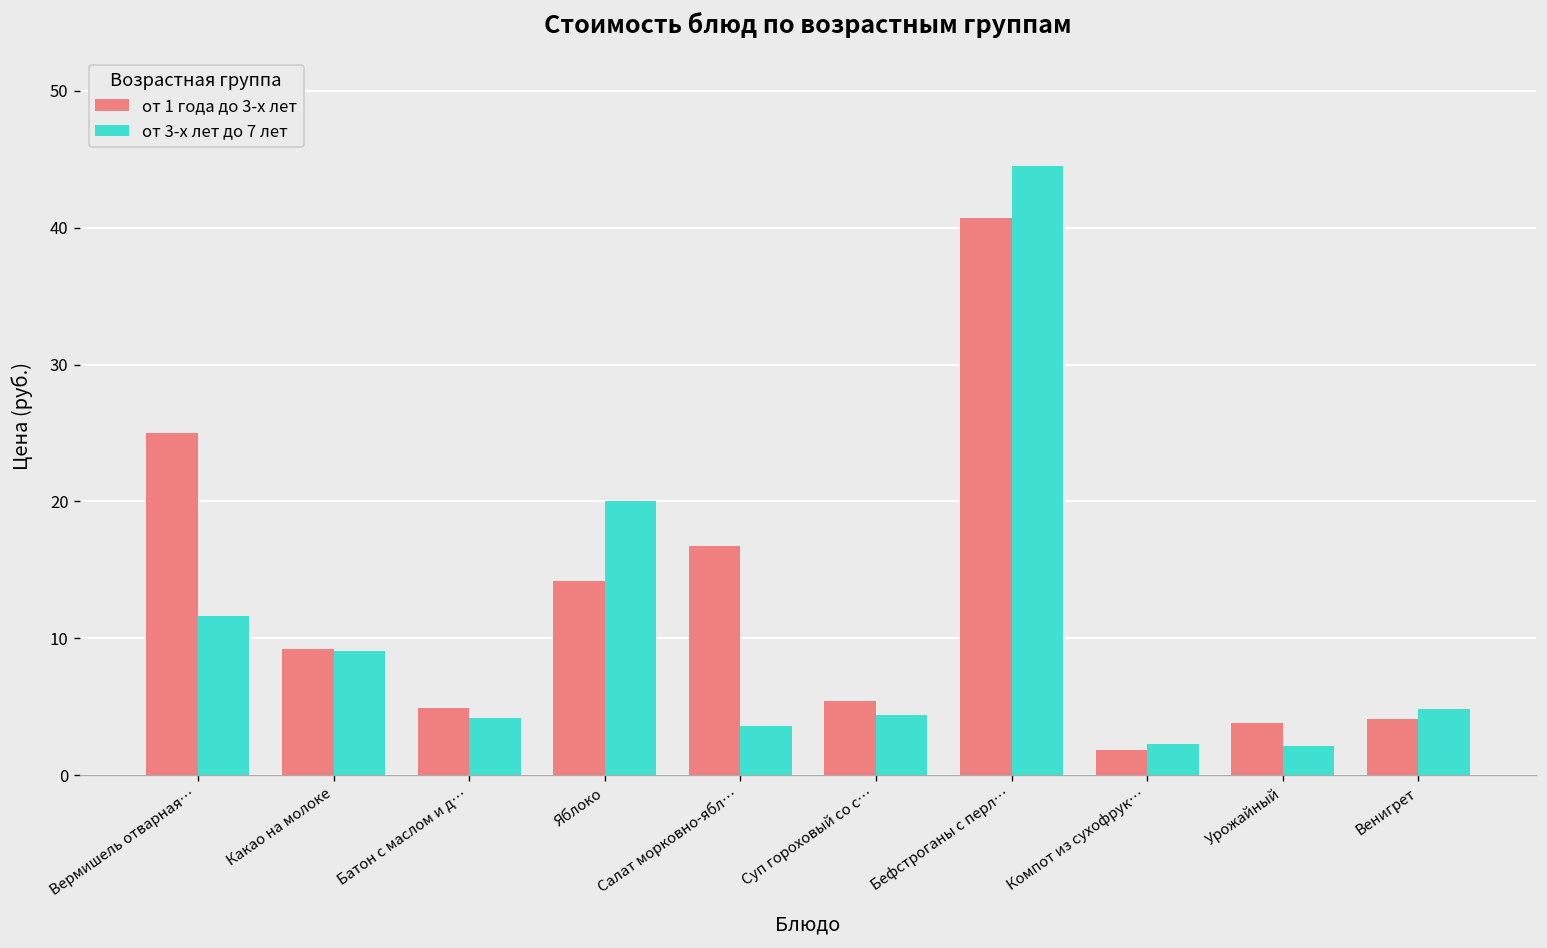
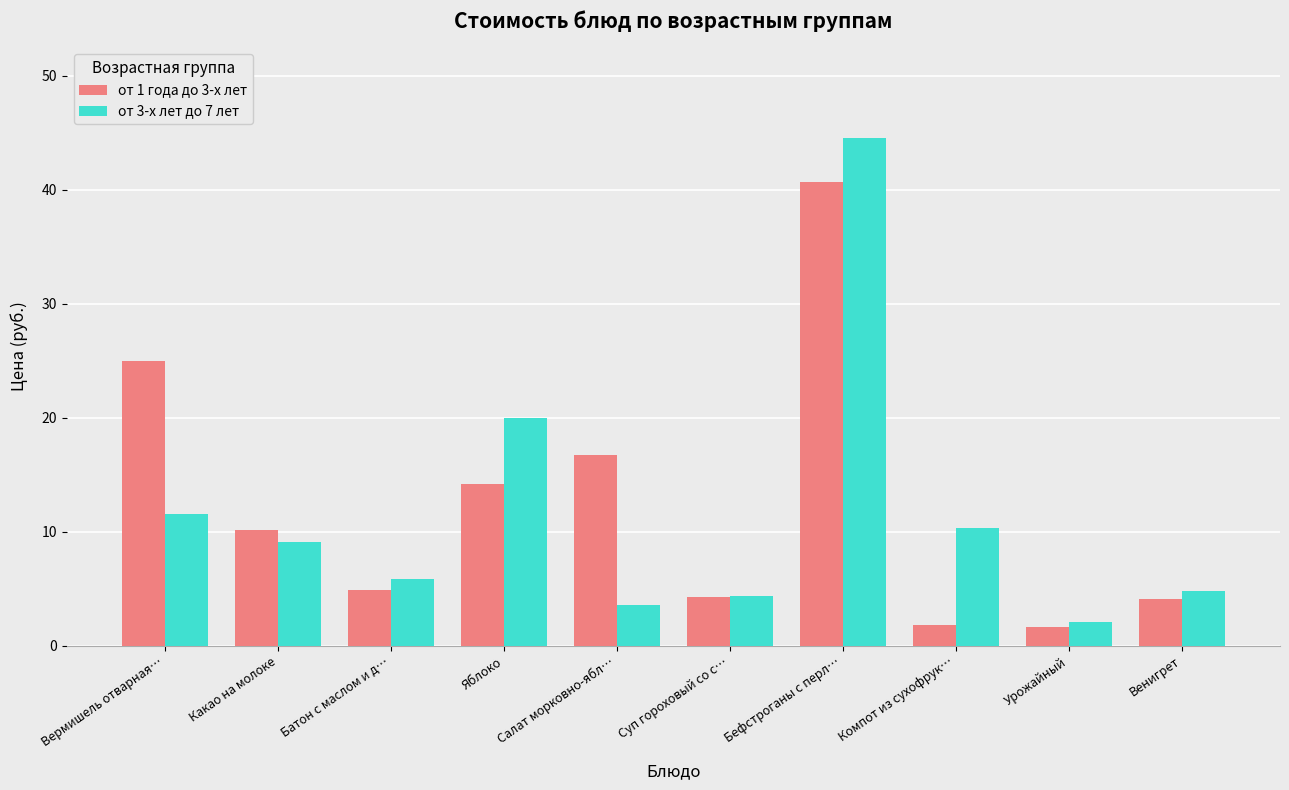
от 1 года до 3-х лет, Какао на молоке: 9.2 -> 10.2
от 3-х лет до 7 лет, Батон с маслом и д…: 4.2 -> 5.9
от 1 года до 3-х лет, Суп гороховый со с…: 5.4 -> 4.3
от 3-х лет до 7 лет, Компот из сухофрук…: 2.3 -> 10.3
от 1 года до 3-х лет, Урожайный: 3.8 -> 1.7
